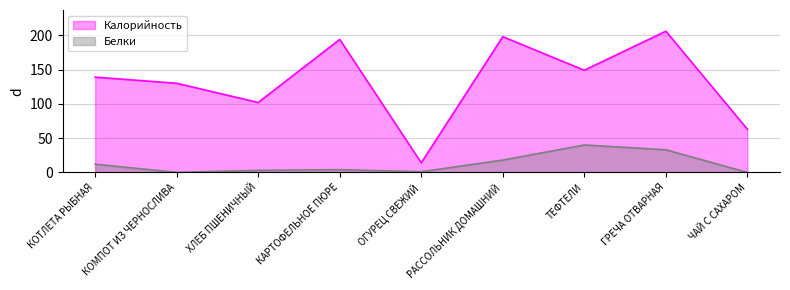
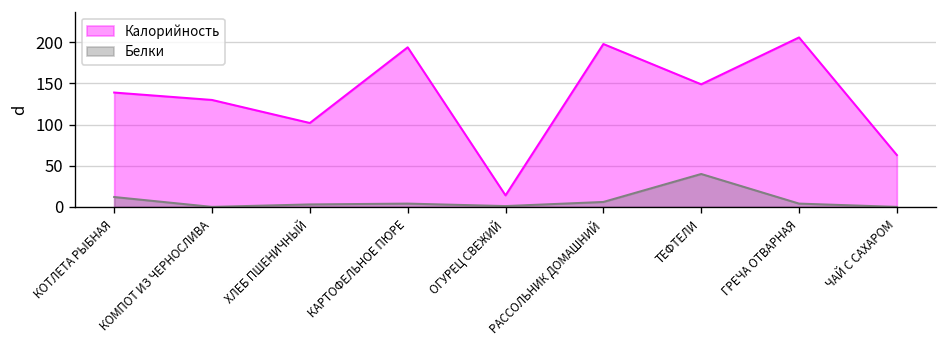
Белки, РАССОЛЬНИК ДОМАШНИЙ: 20 -> 10
Белки, ГРЕЧА ОТВАРНАЯ: 30 -> 0
